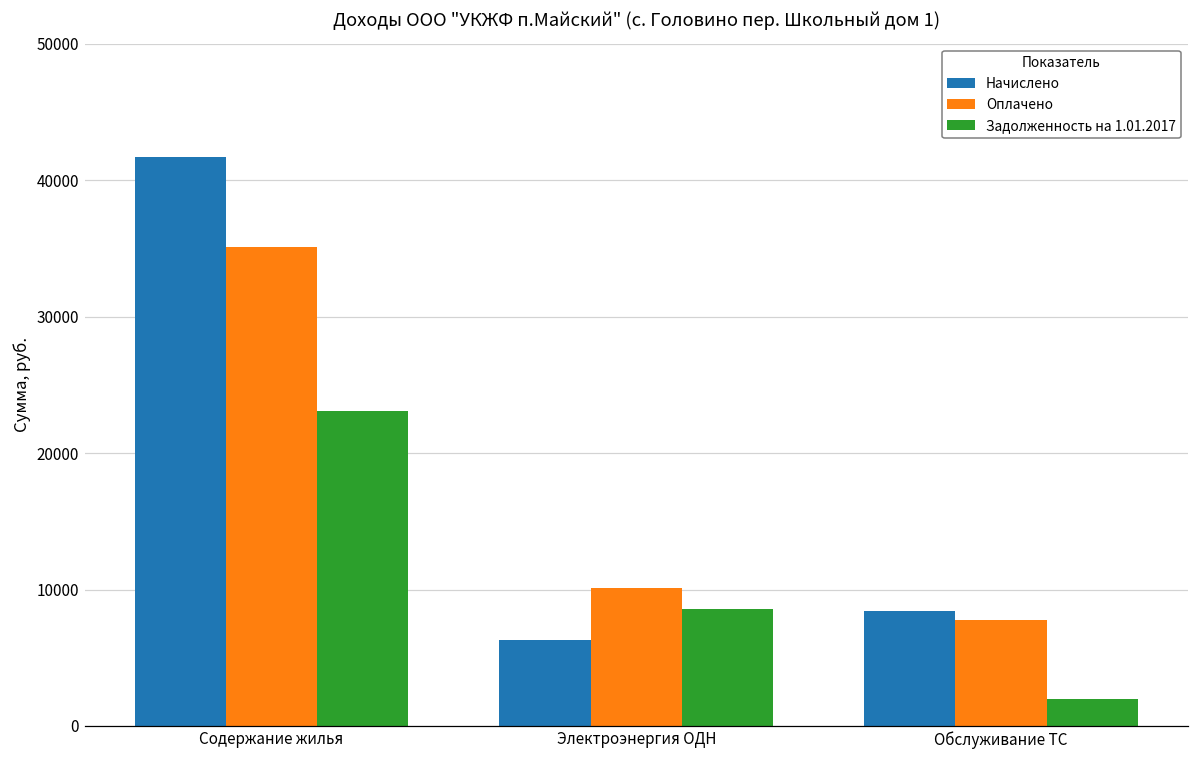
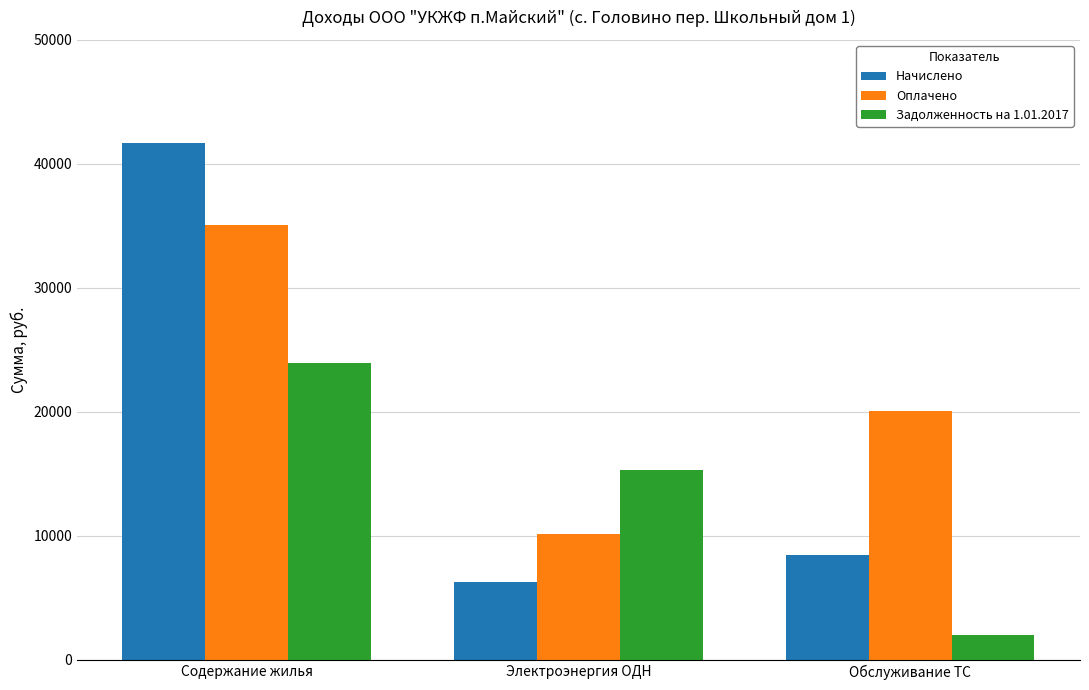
Задолженность на 1.01.2017, Содержание жилья: 23100 -> 23900
Задолженность на 1.01.2017, Электроэнергия ОДН: 8600 -> 15300
Оплачено, Обслуживание ТС: 7800 -> 20100
